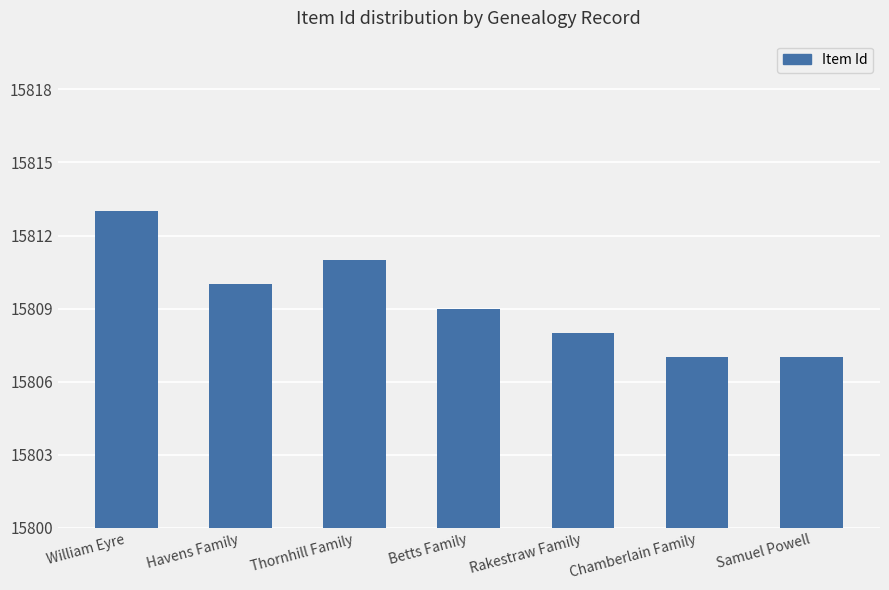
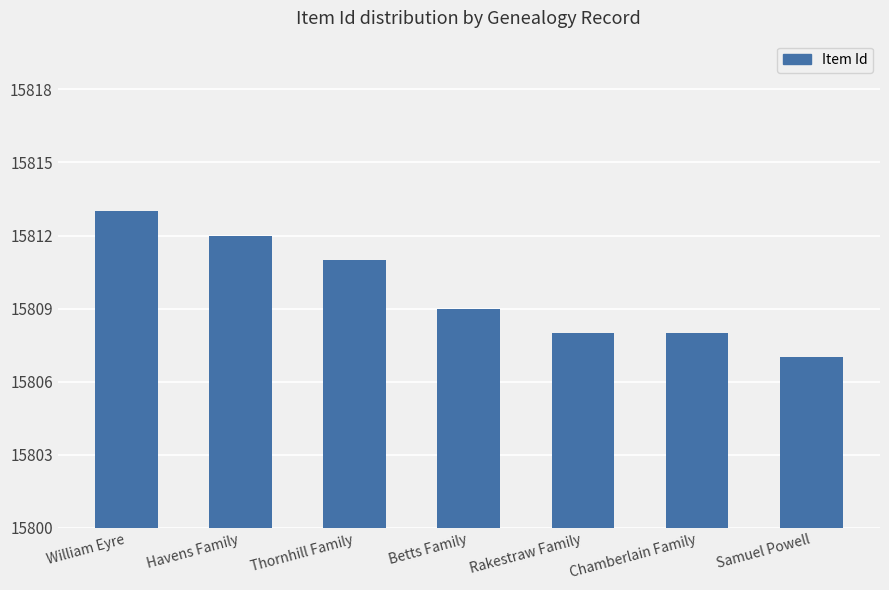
Havens Family: 15810 -> 15812
Chamberlain Family: 15807 -> 15808
